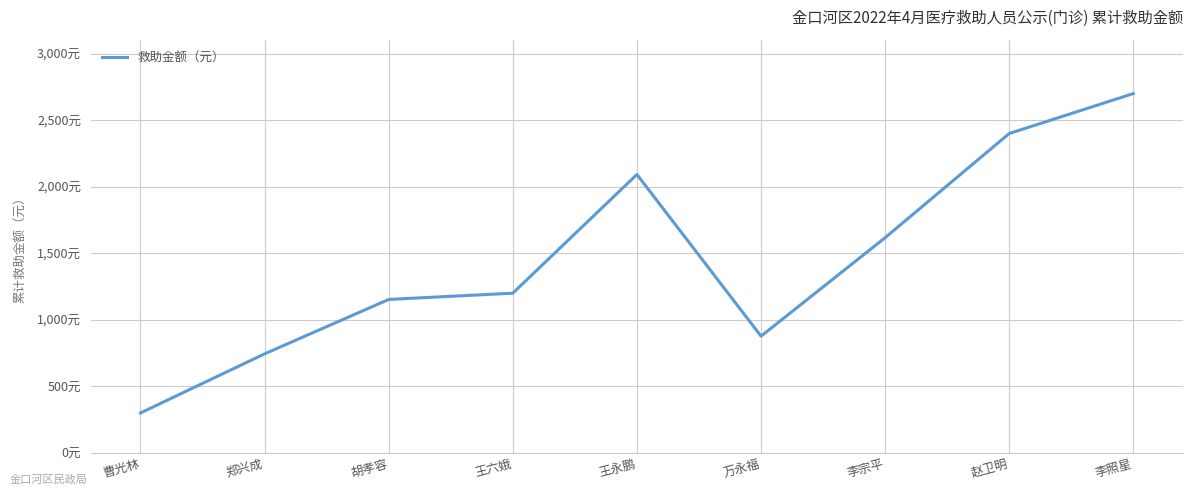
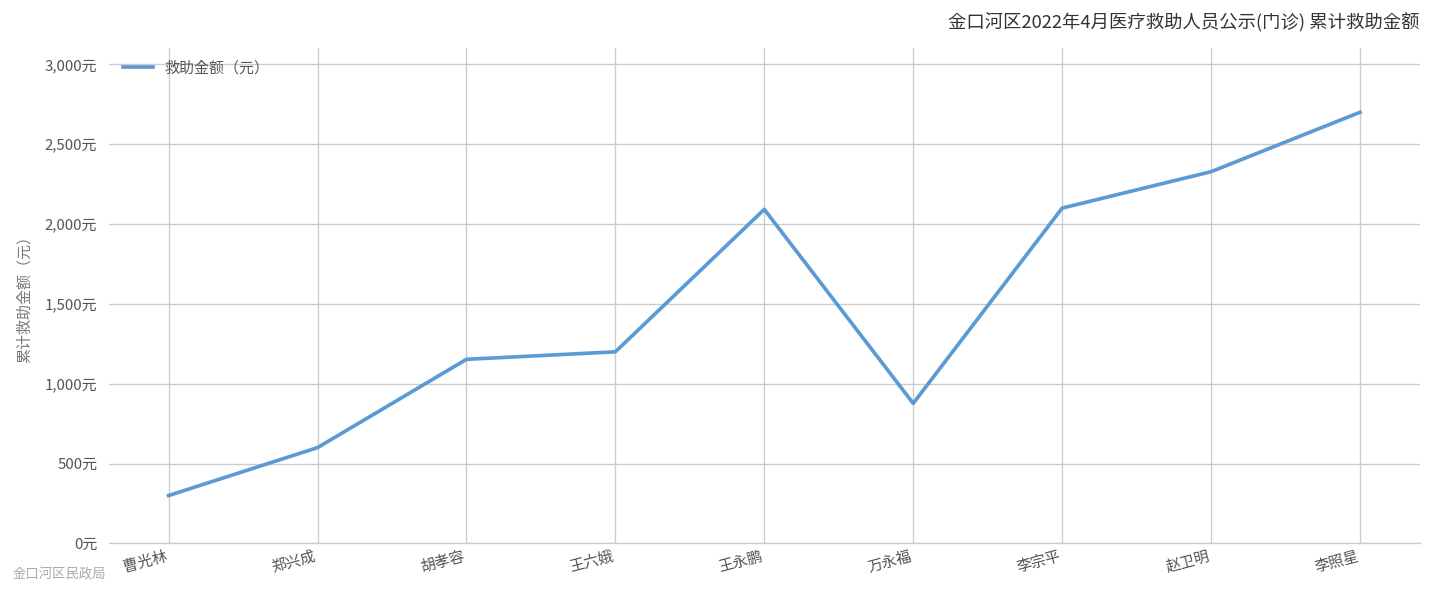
郑兴成: 740元 -> 600元
李宗平: 1,620元 -> 2,100元
赵卫明: 2,400元 -> 2,330元
